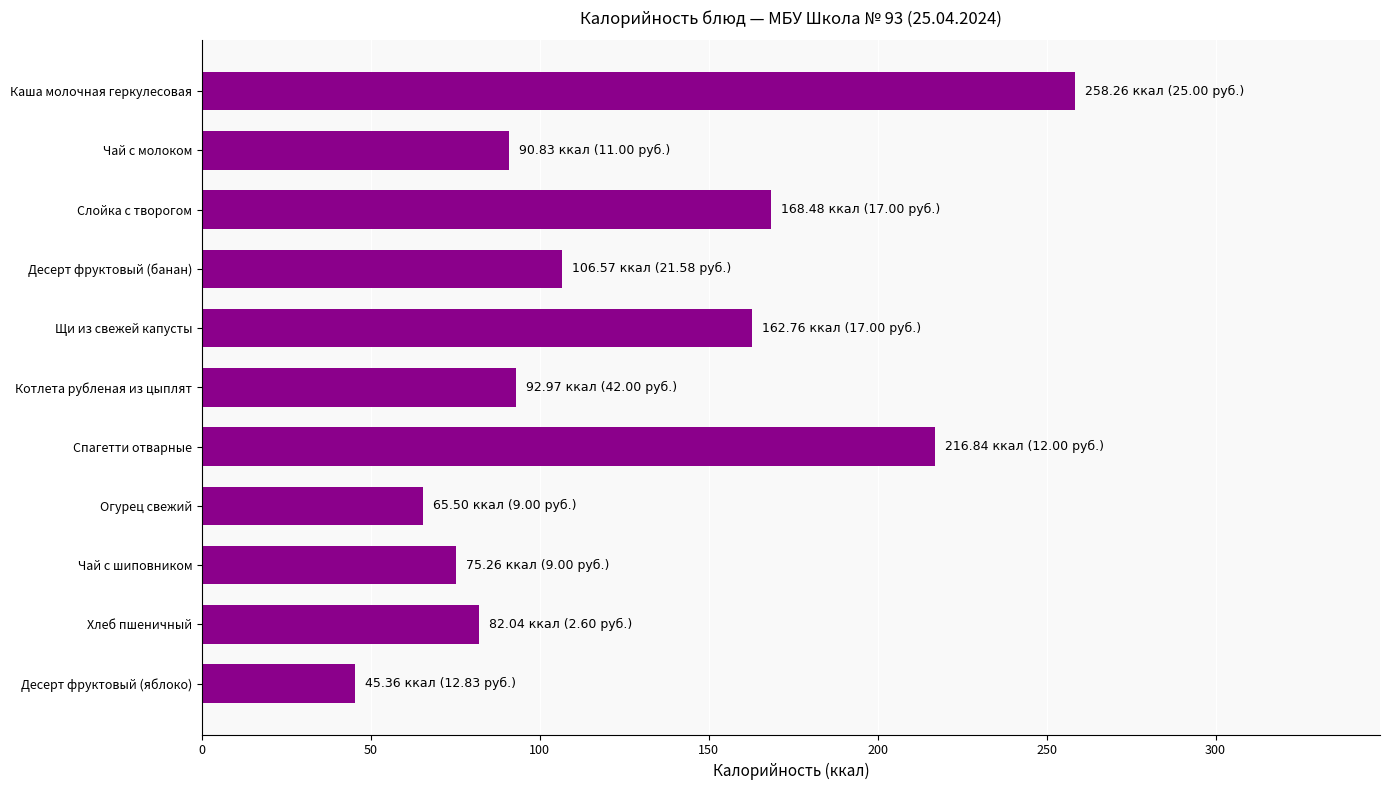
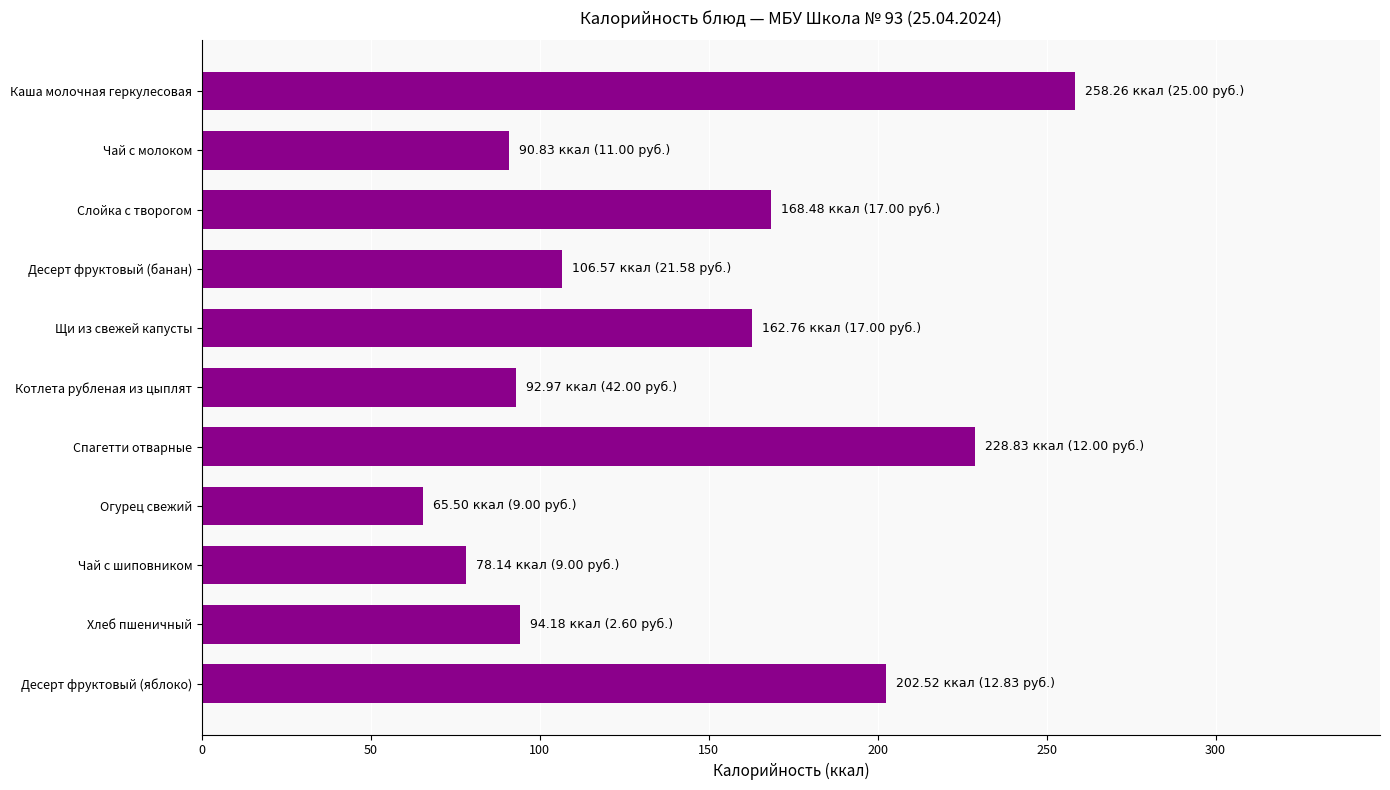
Спагетти отварные: 216.84 -> 228.83
Чай с шиповником: 75.26 -> 78.14
Хлеб пшеничный: 82.04 -> 94.18
Десерт фруктовый (яблоко): 45.36 -> 202.52
